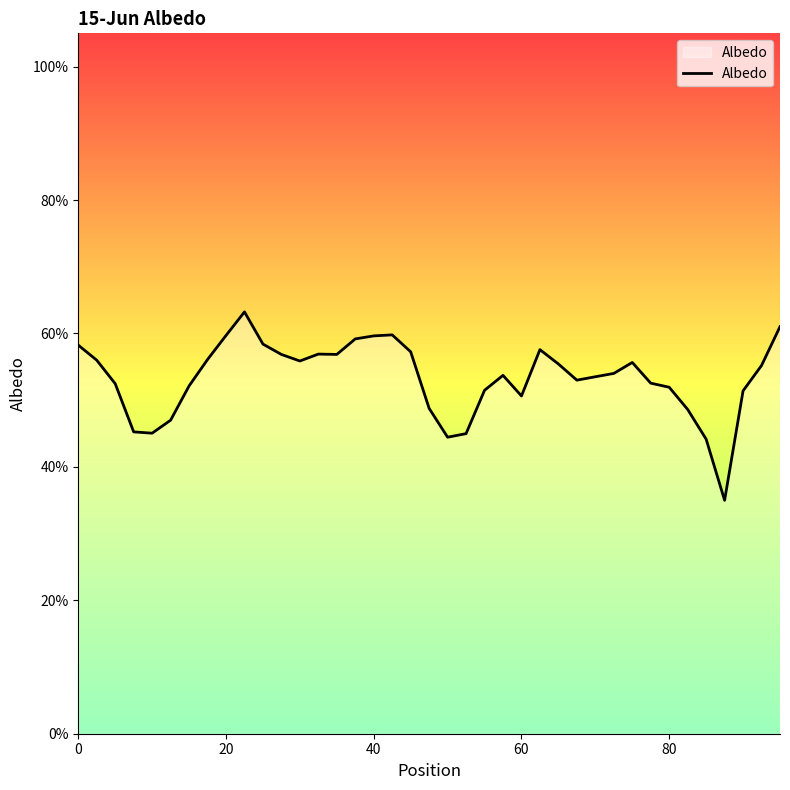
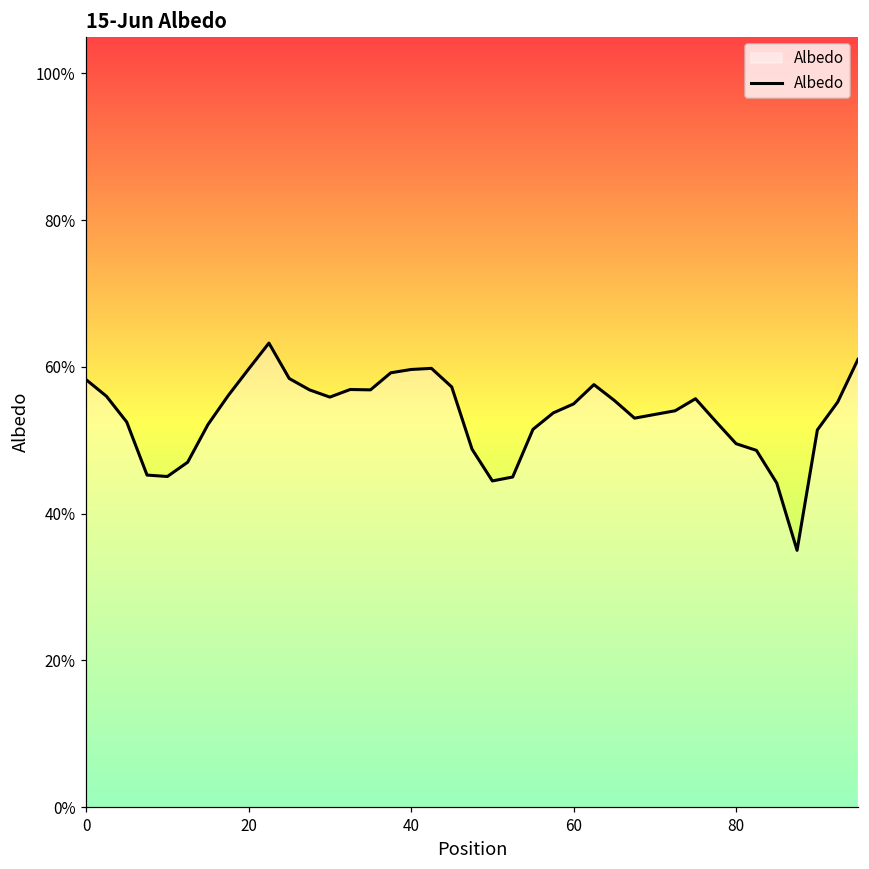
60: 51% -> 55%
80: 52% -> 50%
